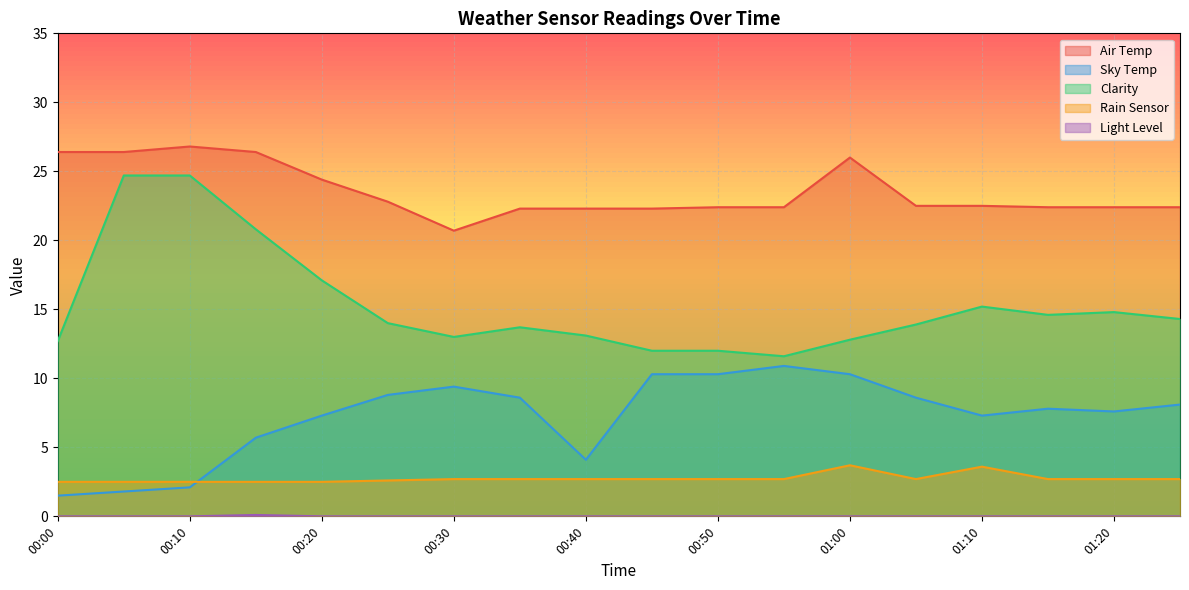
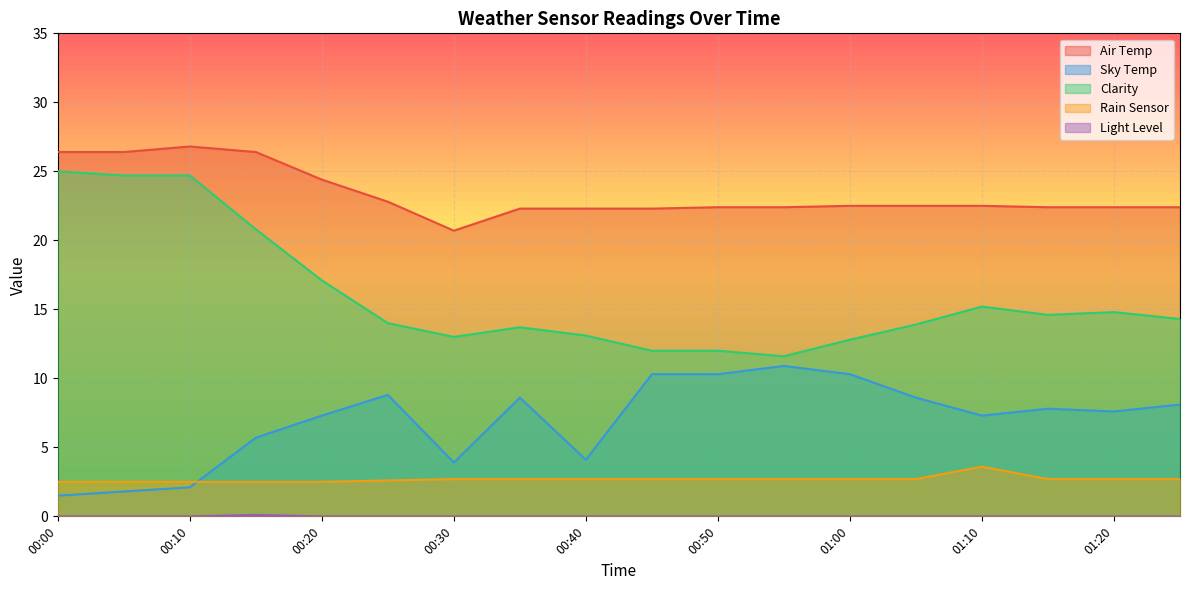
Clarity, 00:00: 12.7 -> 25.0
Sky Temp, 00:30: 9.4 -> 3.9
Air Temp, 01:00: 26.0 -> 22.5
Rain Sensor, 01:00: 3.7 -> 2.7
